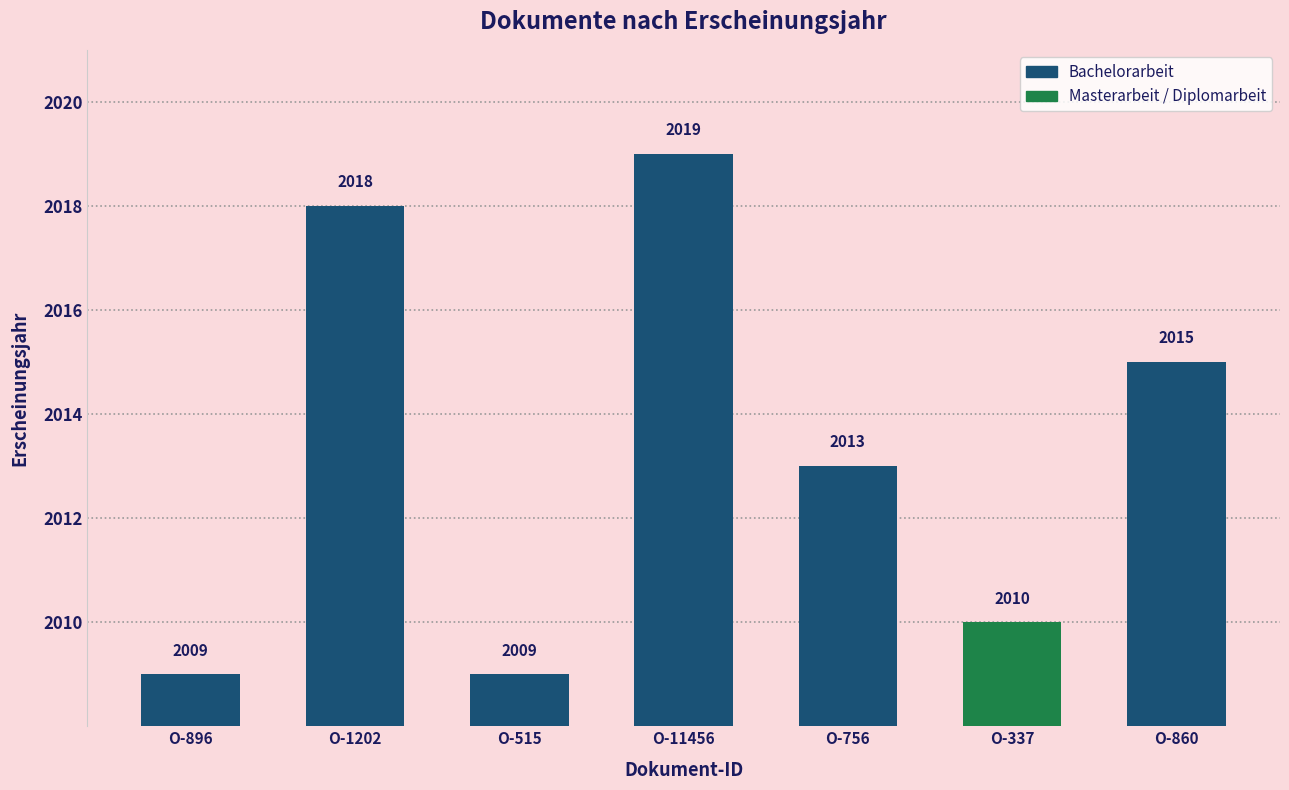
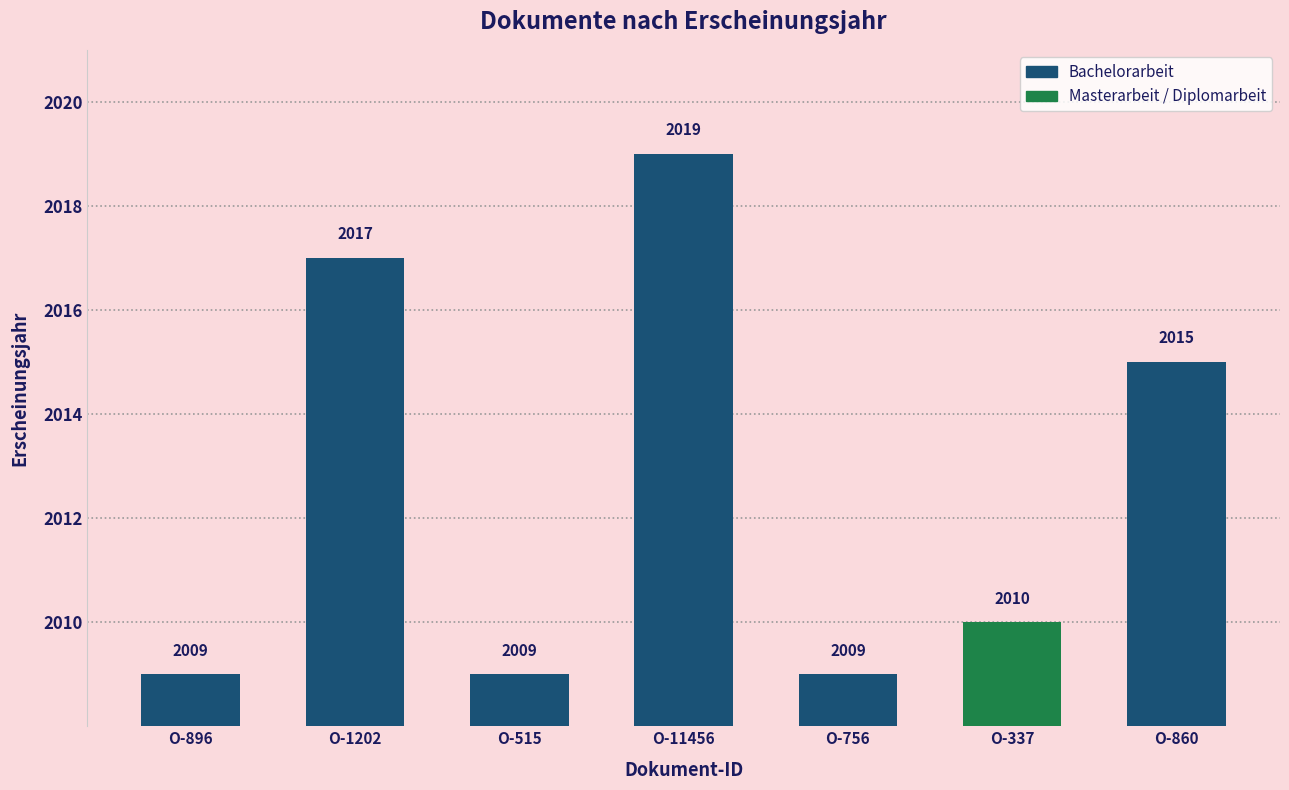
O-1202: 2018 -> 2017
O-756: 2013 -> 2009
